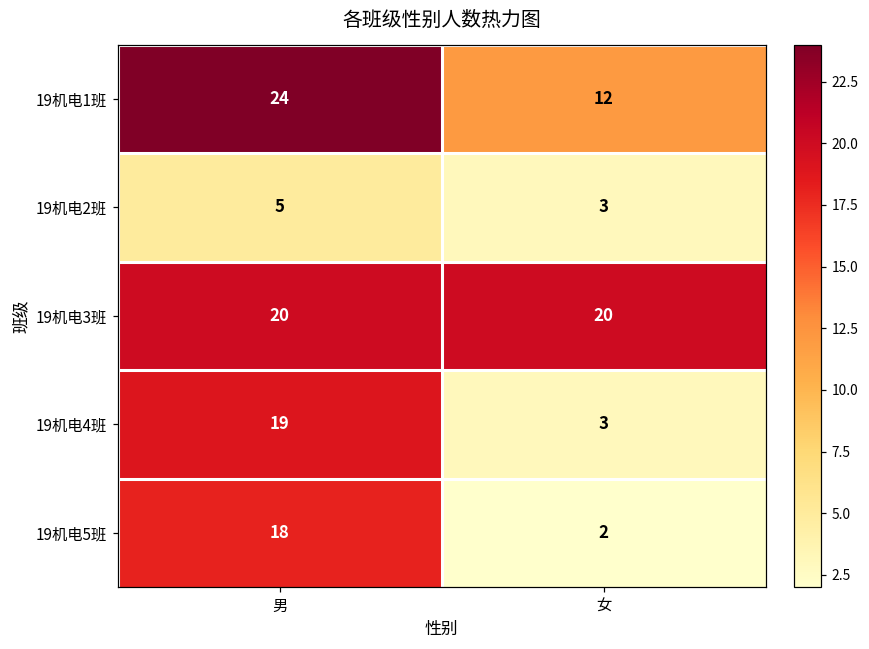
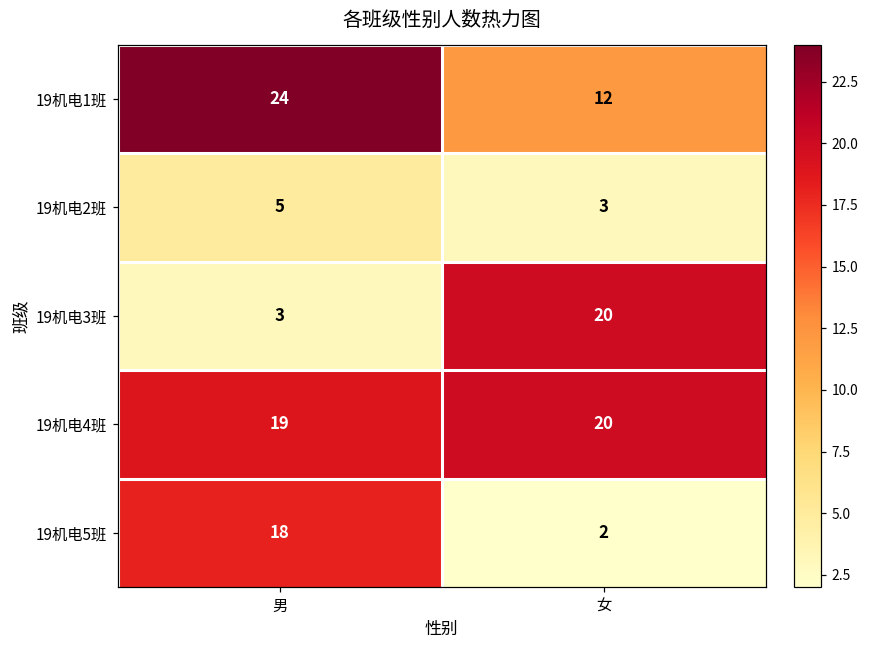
19机电3班, 男: 20 -> 3
19机电4班, 女: 3 -> 20
